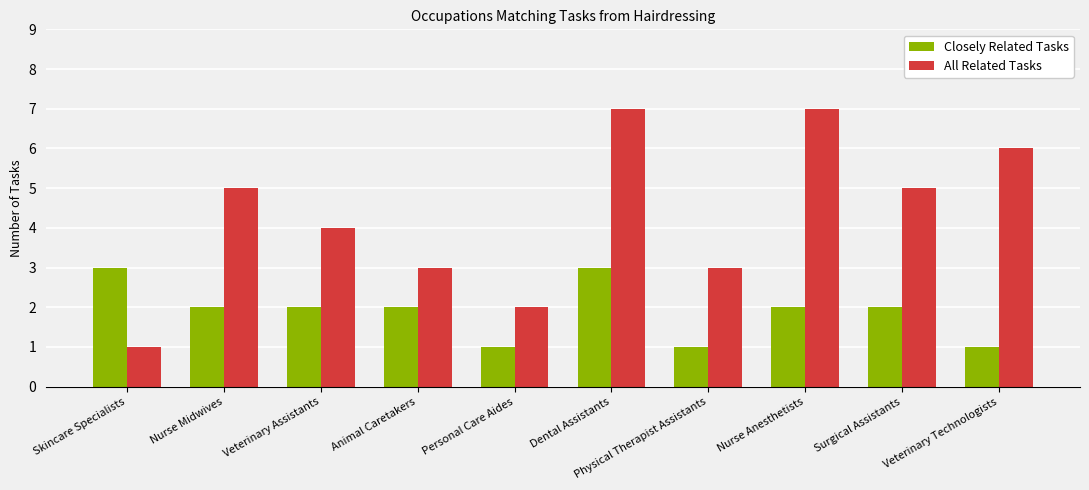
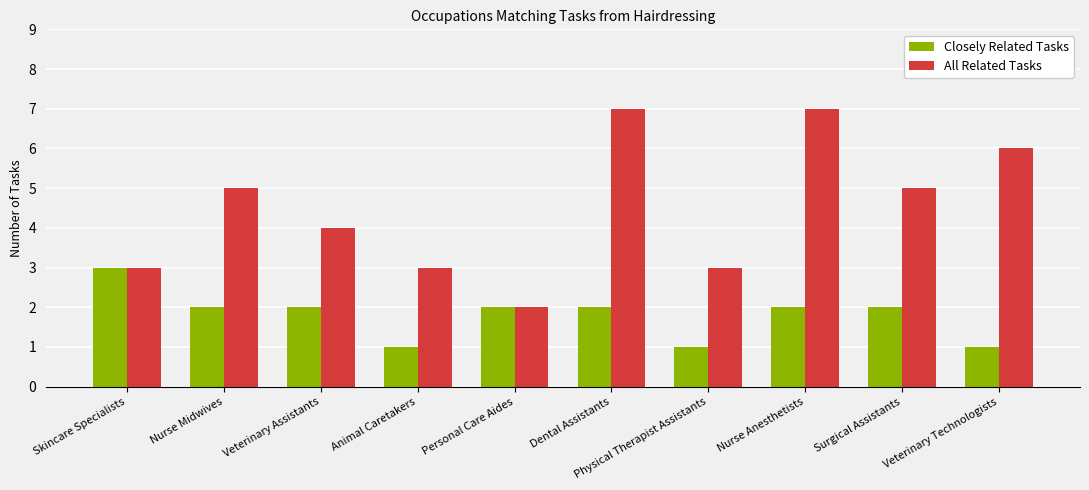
All Related Tasks, Skincare Specialists: 1 -> 3
Closely Related Tasks, Animal Caretakers: 2 -> 1
Closely Related Tasks, Personal Care Aides: 1 -> 2
Closely Related Tasks, Dental Assistants: 3 -> 2
